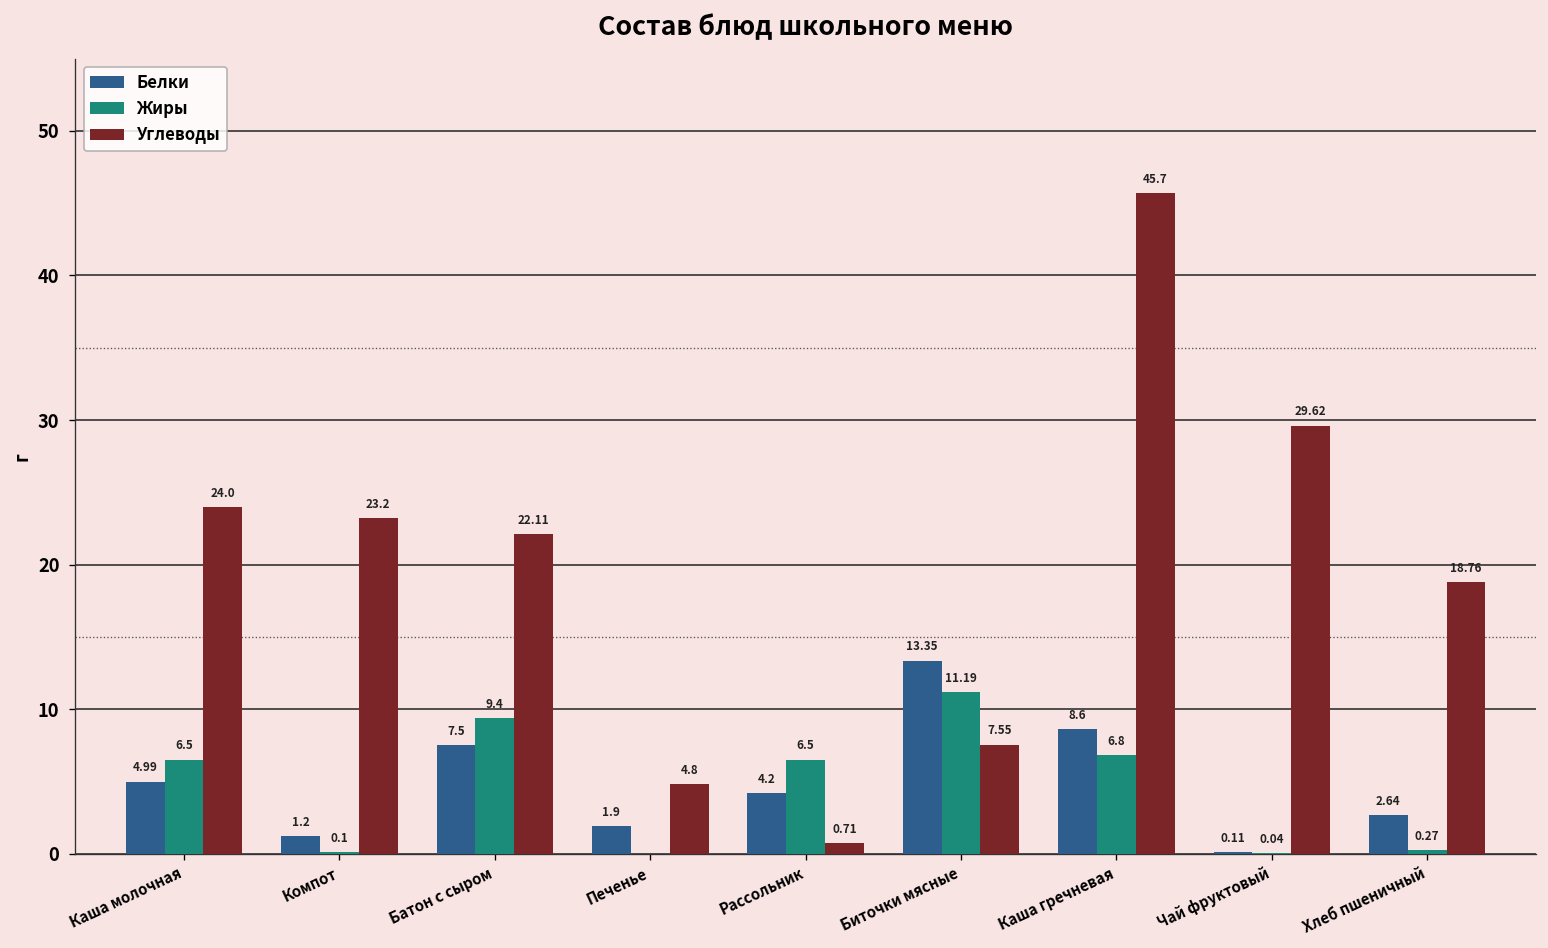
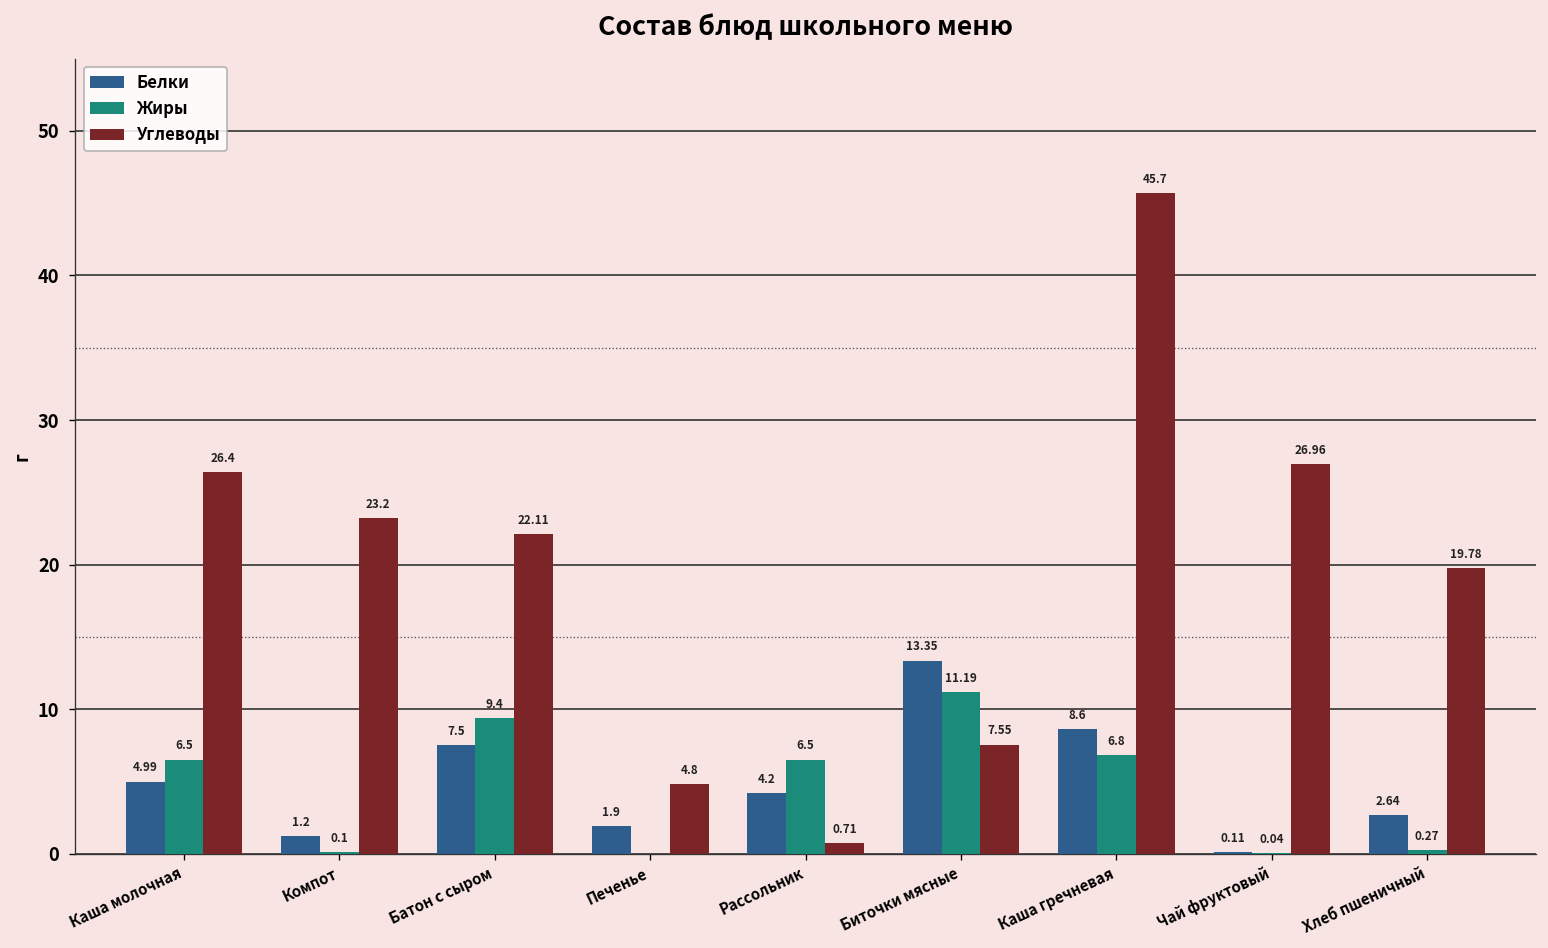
Углеводы, Каша молочная: 24.0 -> 26.4
Углеводы, Чай фруктовый: 29.62 -> 26.96
Углеводы, Хлеб пшеничный: 18.76 -> 19.78
